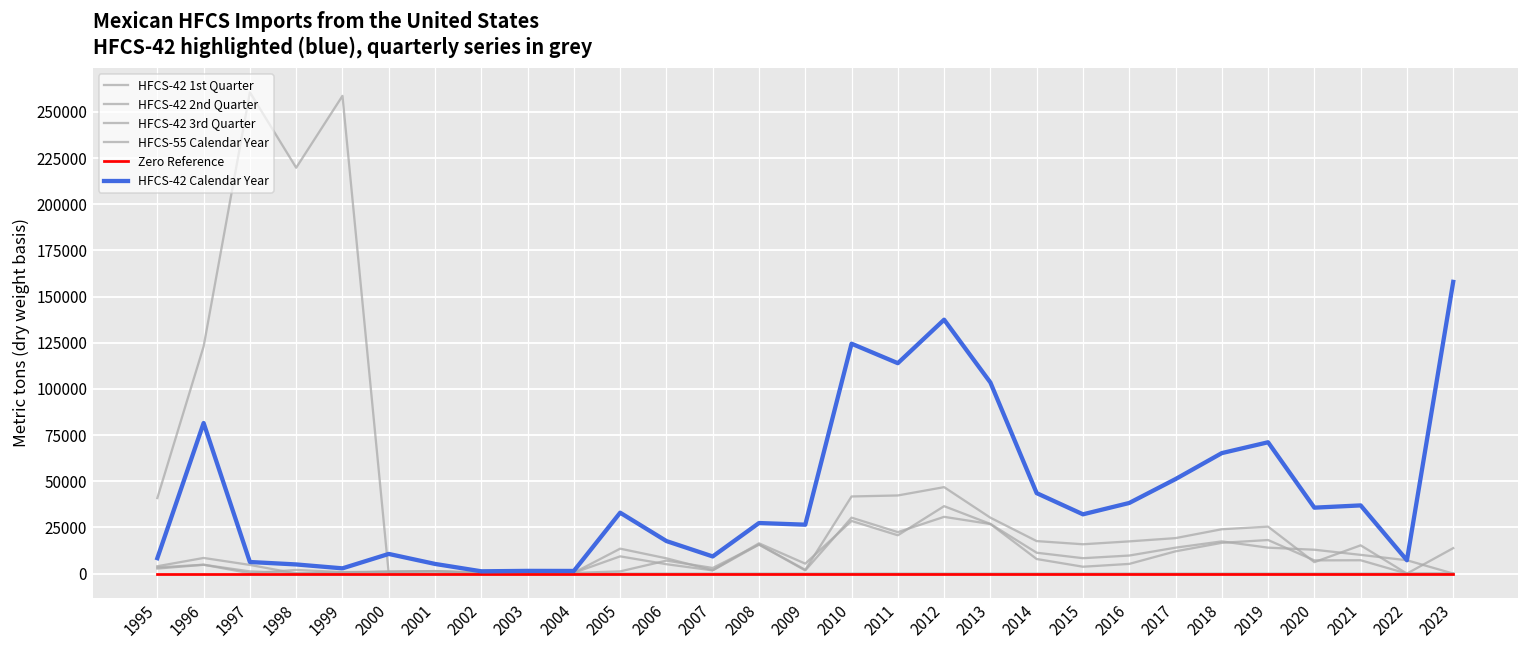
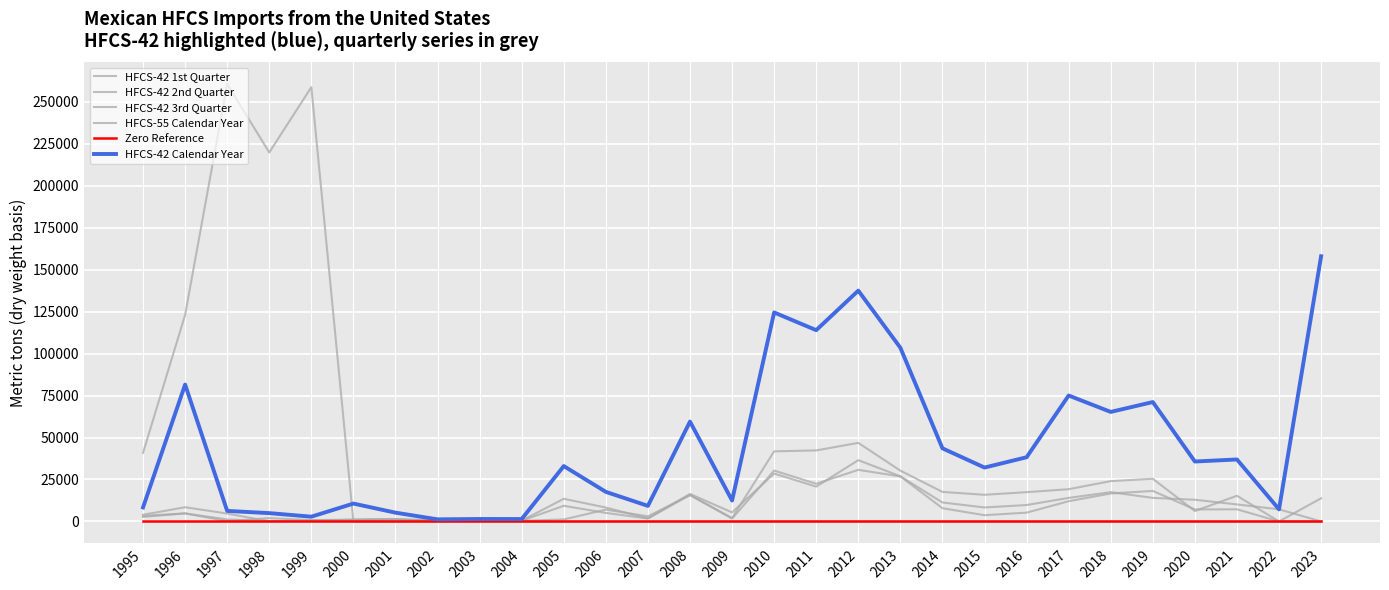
HFCS-42 Calendar Year, 2008: 27000 -> 59000
HFCS-42 Calendar Year, 2009: 26000 -> 12000
HFCS-42 Calendar Year, 2017: 51000 -> 75000
